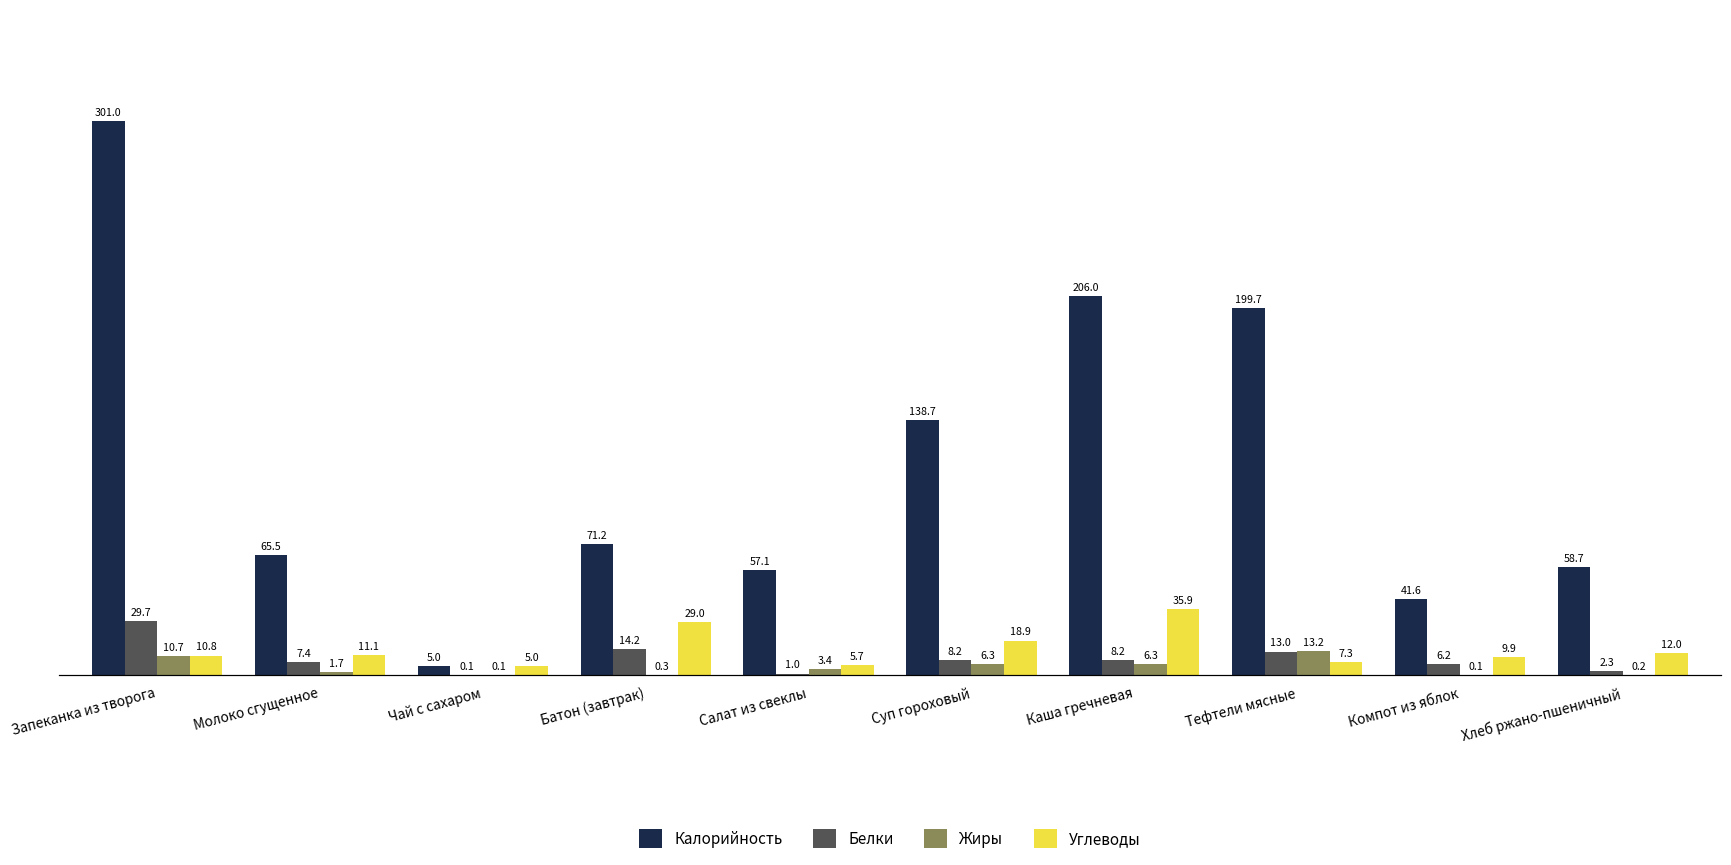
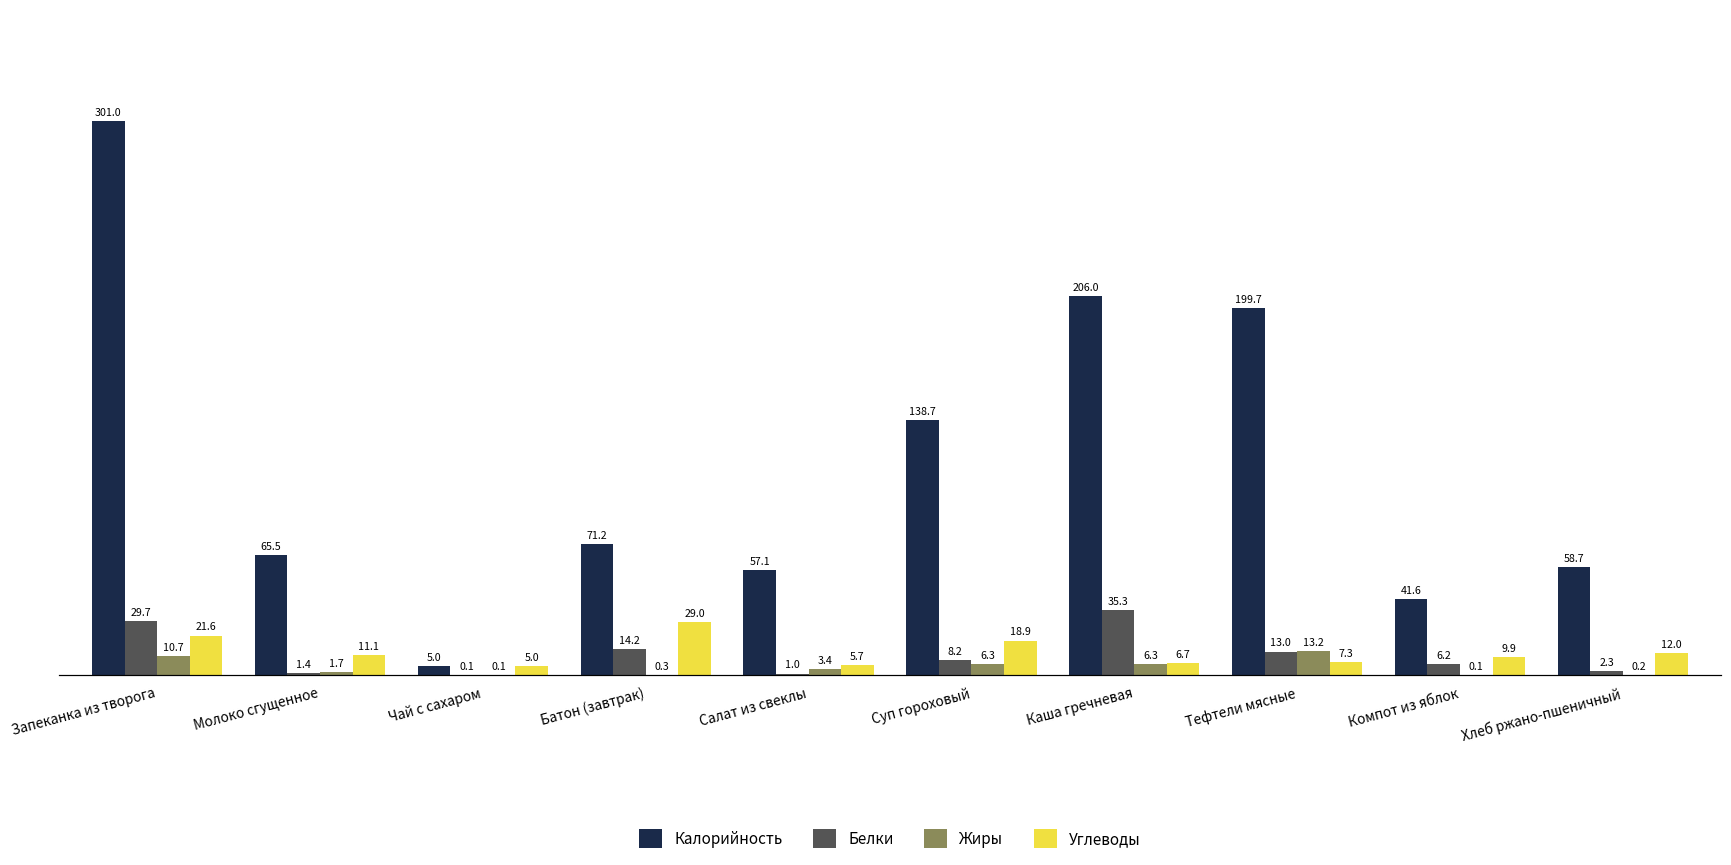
Углеводы, Запеканка из творога: 10.8 -> 21.6
Белки, Молоко сгущенное: 7.4 -> 1.4
Белки, Каша гречневая: 8.2 -> 35.3
Углеводы, Каша гречневая: 35.9 -> 6.7
